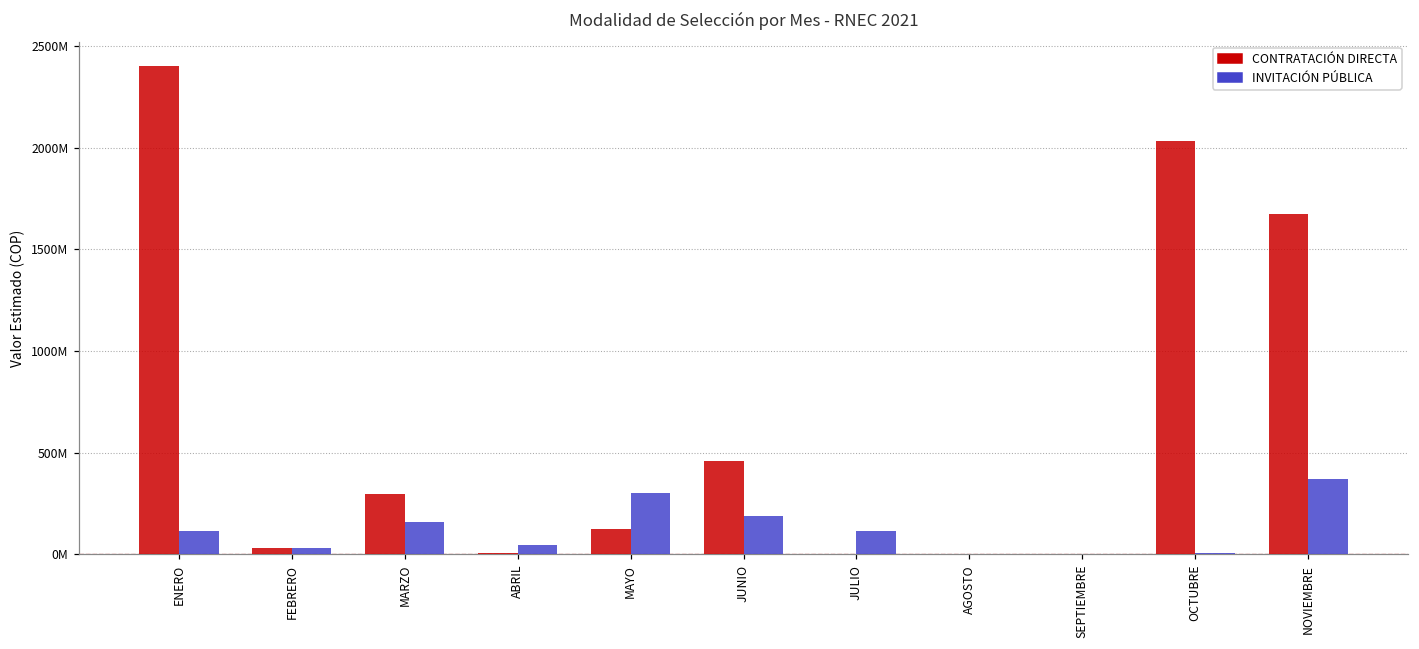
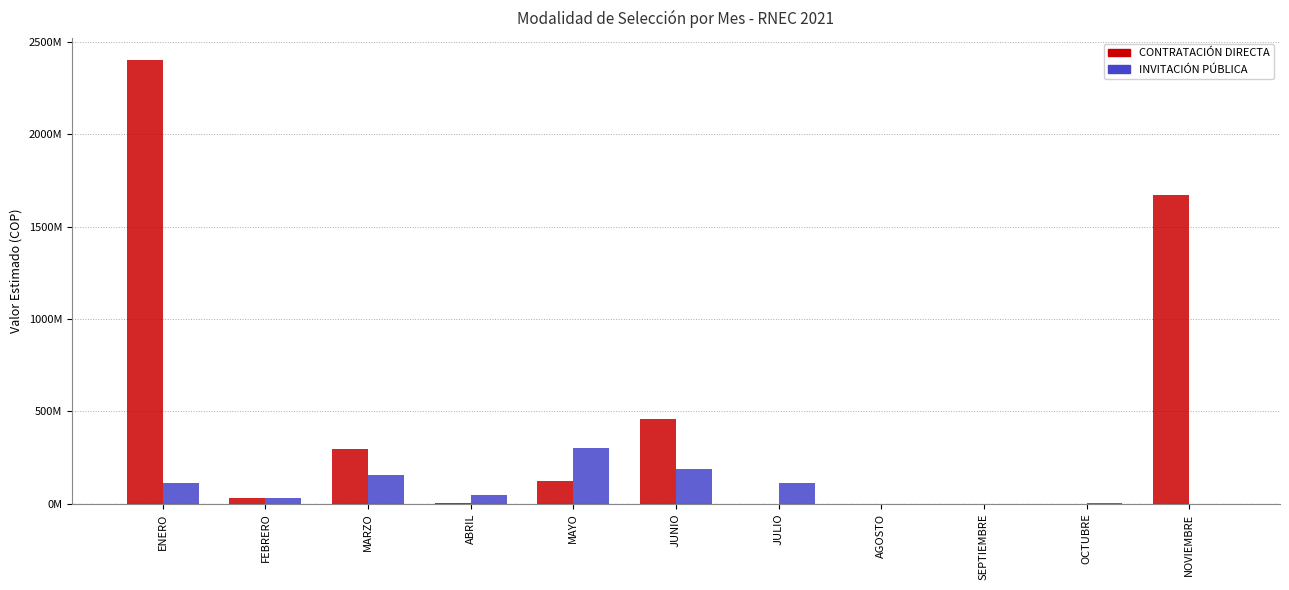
CONTRATACIÓN DIRECTA, OCTUBRE: 2030000000 -> 0
INVITACIÓN PÚBLICA, NOVIEMBRE: 370000000 -> 0
